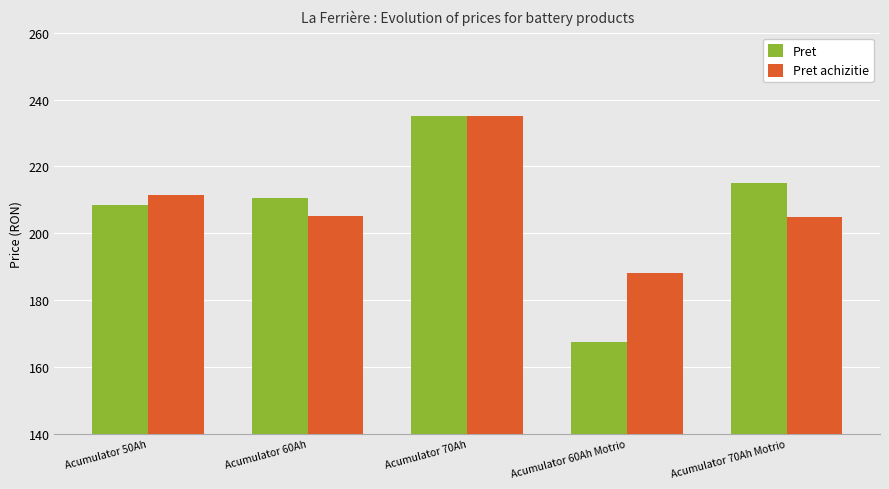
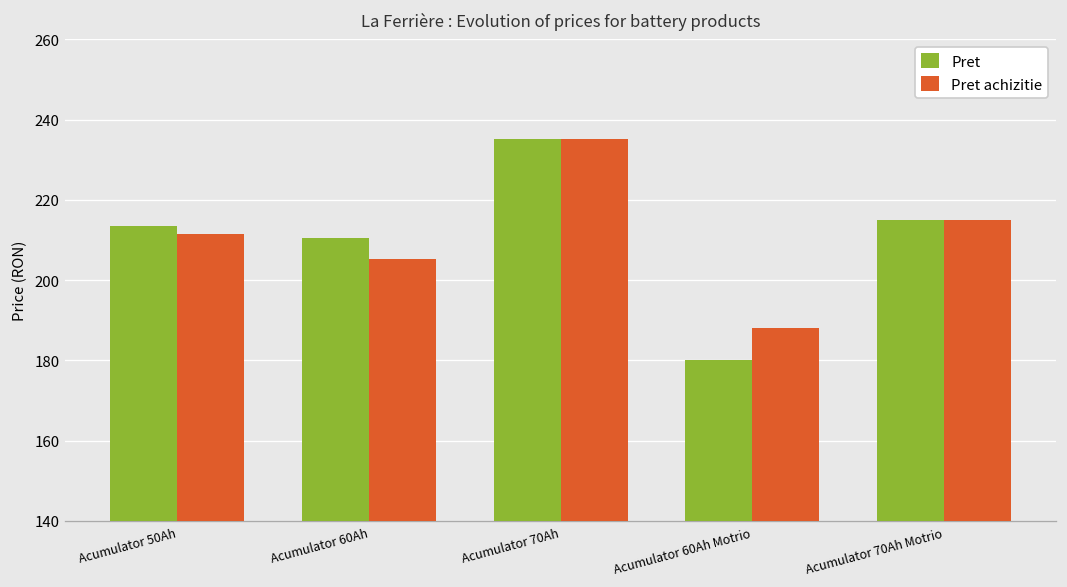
Pret, Acumulator 50Ah: 208 -> 213
Pret, Acumulator 60Ah Motrio: 167 -> 180
Pret achizitie, Acumulator 70Ah Motrio: 205 -> 215
